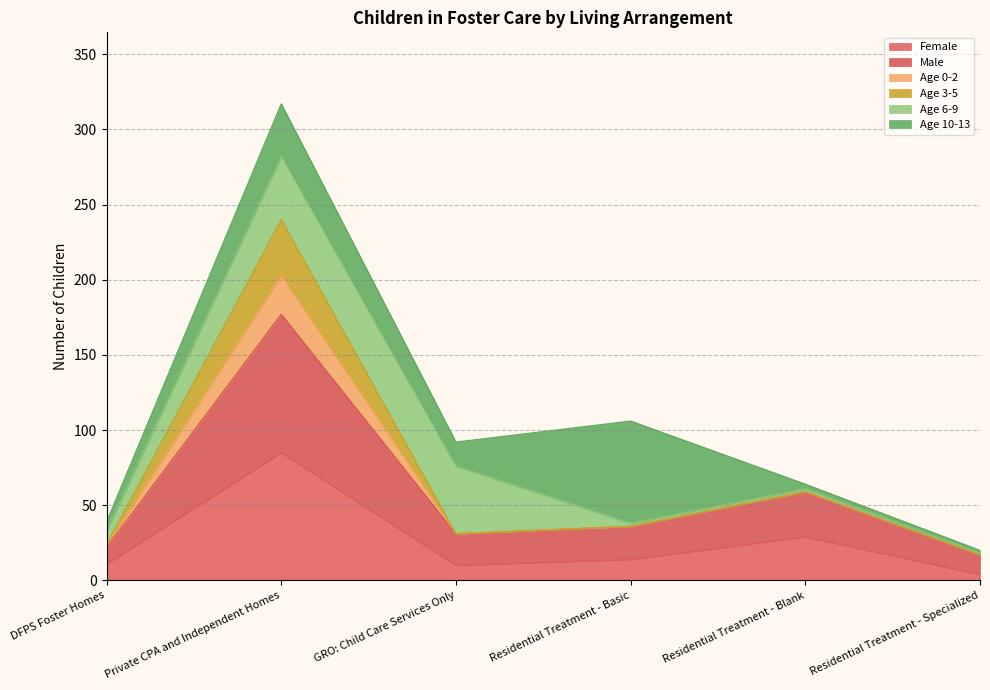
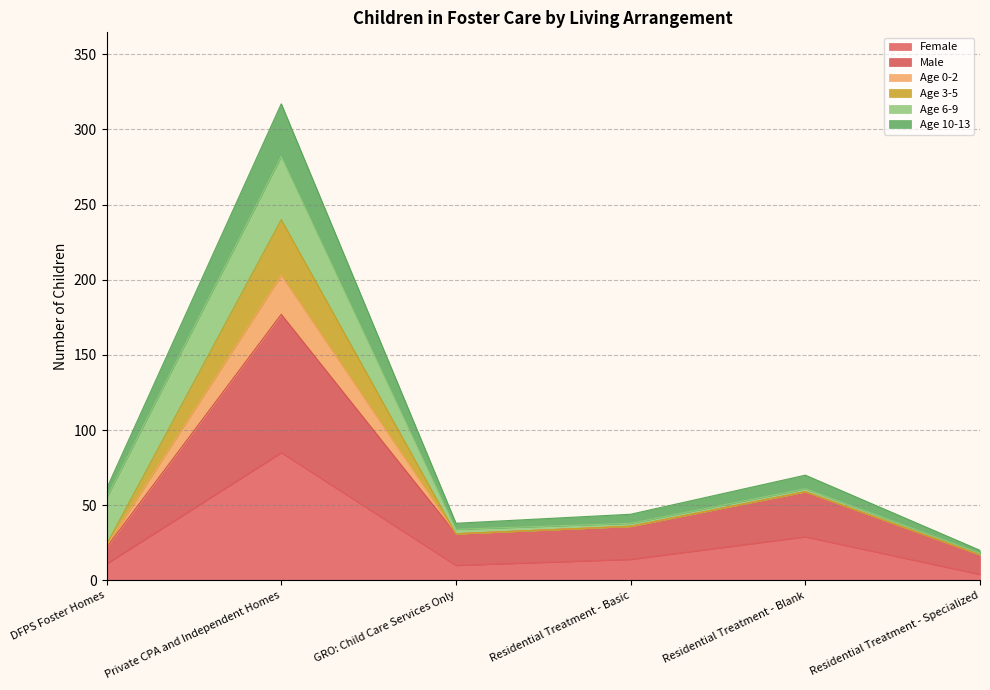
Age 6-9, DFPS Foster Homes: 9 -> 31
Age 6-9, GRO: Child Care Services Only: 45 -> 3
Age 10-13, GRO: Child Care Services Only: 16 -> 4
Age 10-13, Residential Treatment - Basic: 68 -> 6
Age 10-13, Residential Treatment - Blank: 3 -> 9
